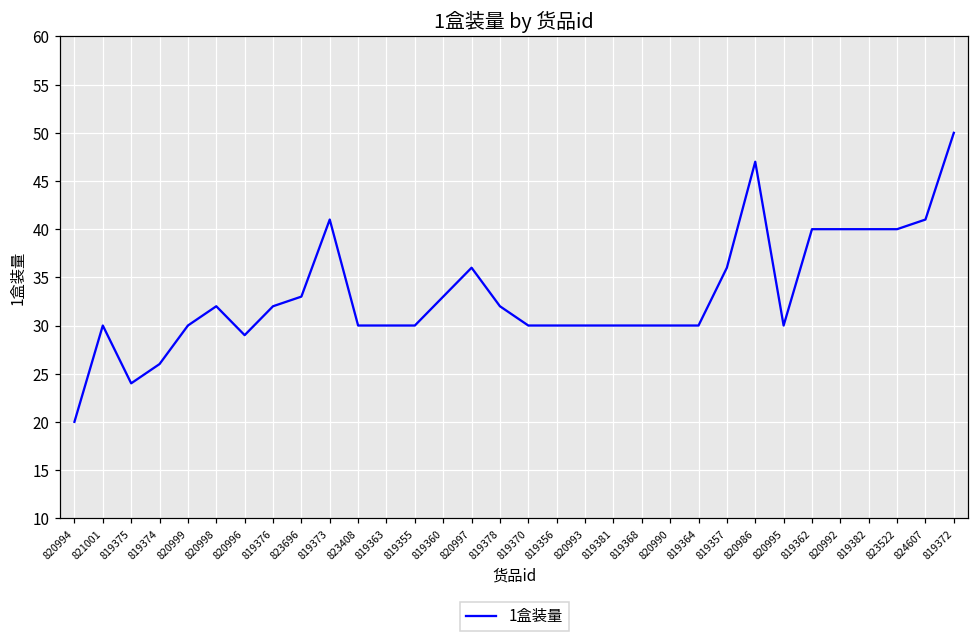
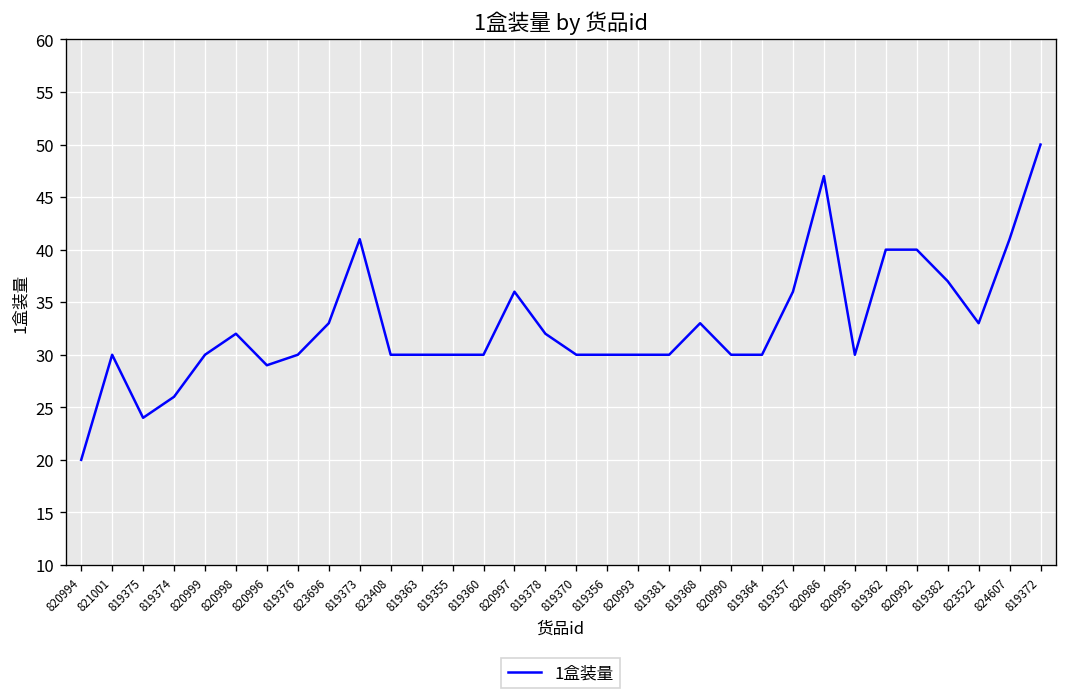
819376: 32 -> 30
819360: 33 -> 30
819368: 30 -> 33
819382: 40 -> 37
823522: 40 -> 33
